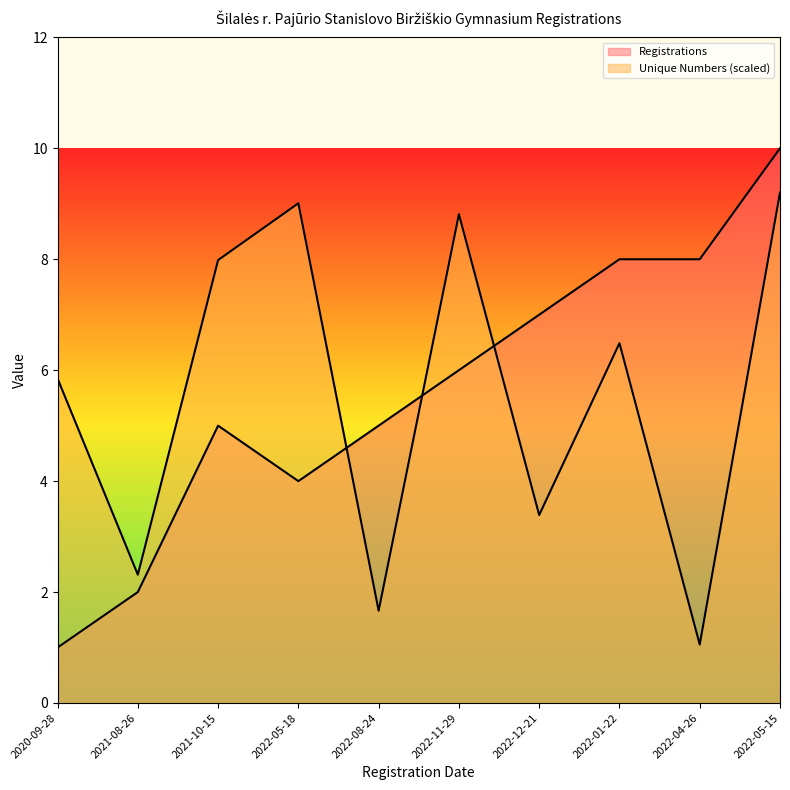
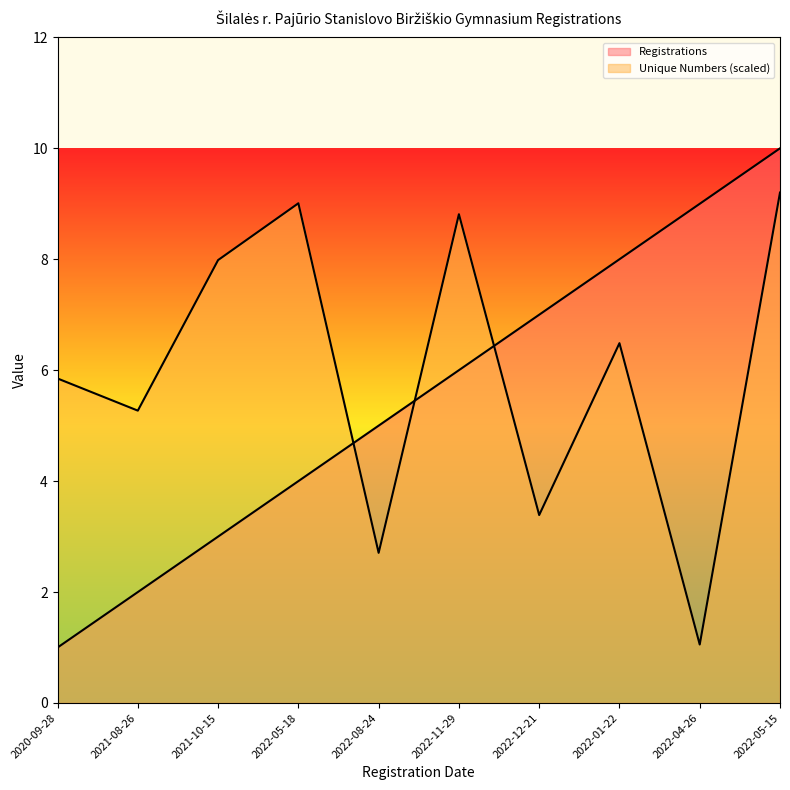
Unique Numbers (scaled), 2021-08-26: 2.3 -> 5.3
Registrations, 2021-10-15: 5 -> 3
Unique Numbers (scaled), 2022-08-24: 1.7 -> 2.7
Registrations, 2022-04-26: 8 -> 9
